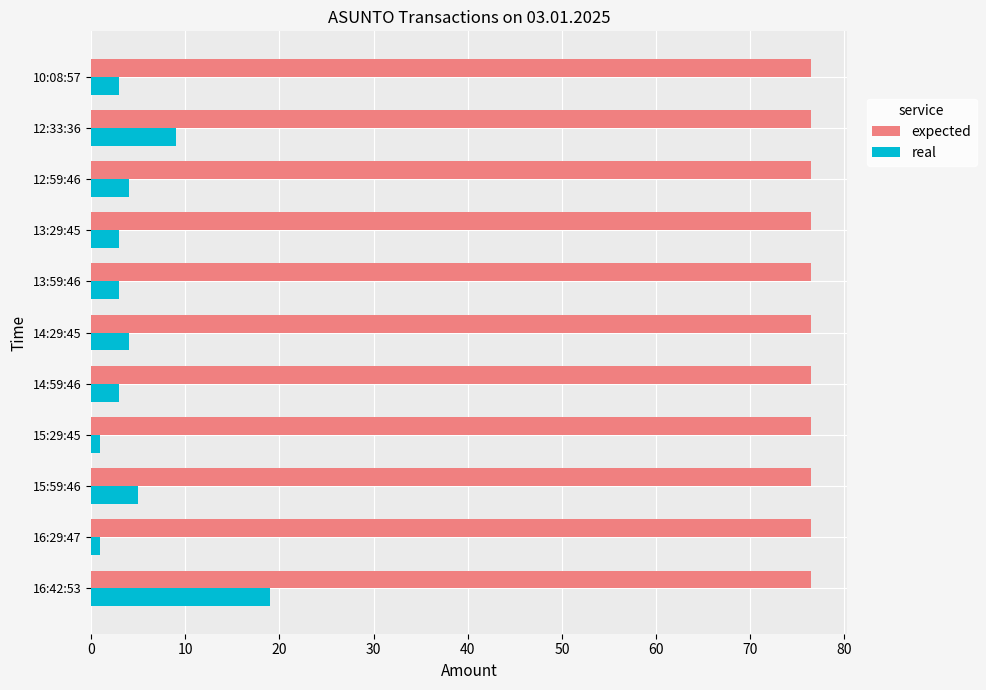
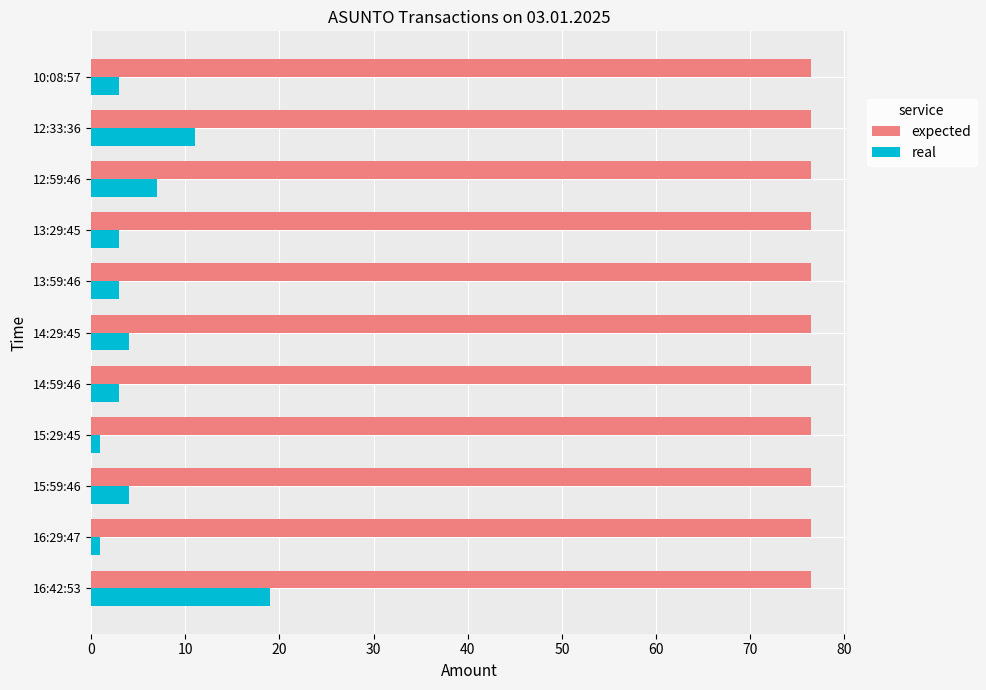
real, 12:33:36: 9 -> 11
real, 12:59:46: 4 -> 7
real, 15:59:46: 5 -> 4
